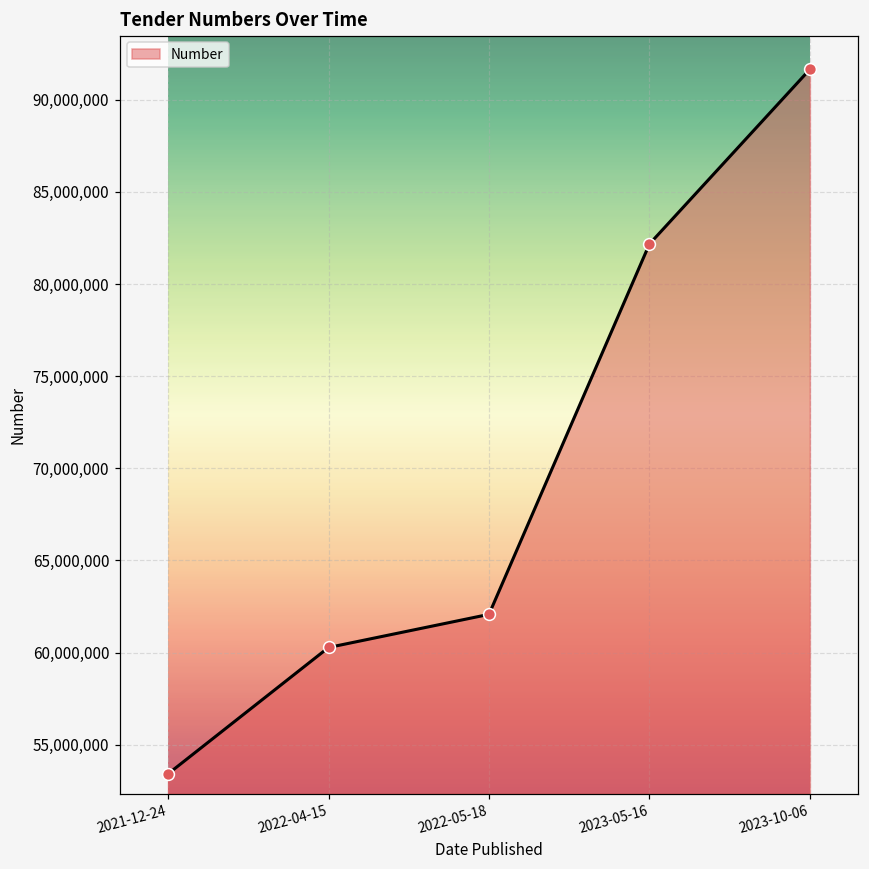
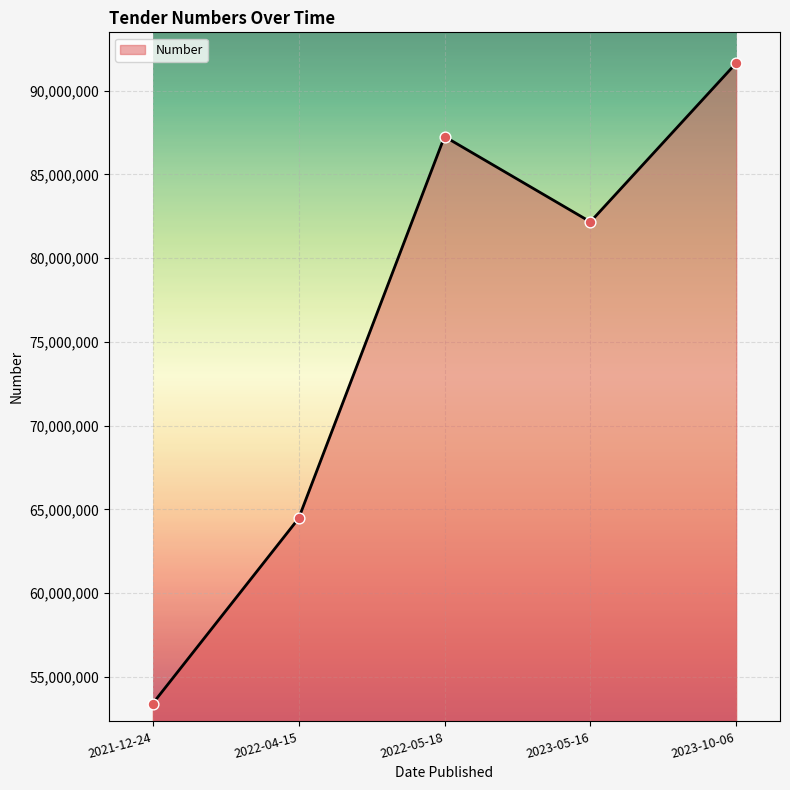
2022-04-15: 60,300,000 -> 64,500,000
2022-05-18: 62,100,000 -> 87,300,000
